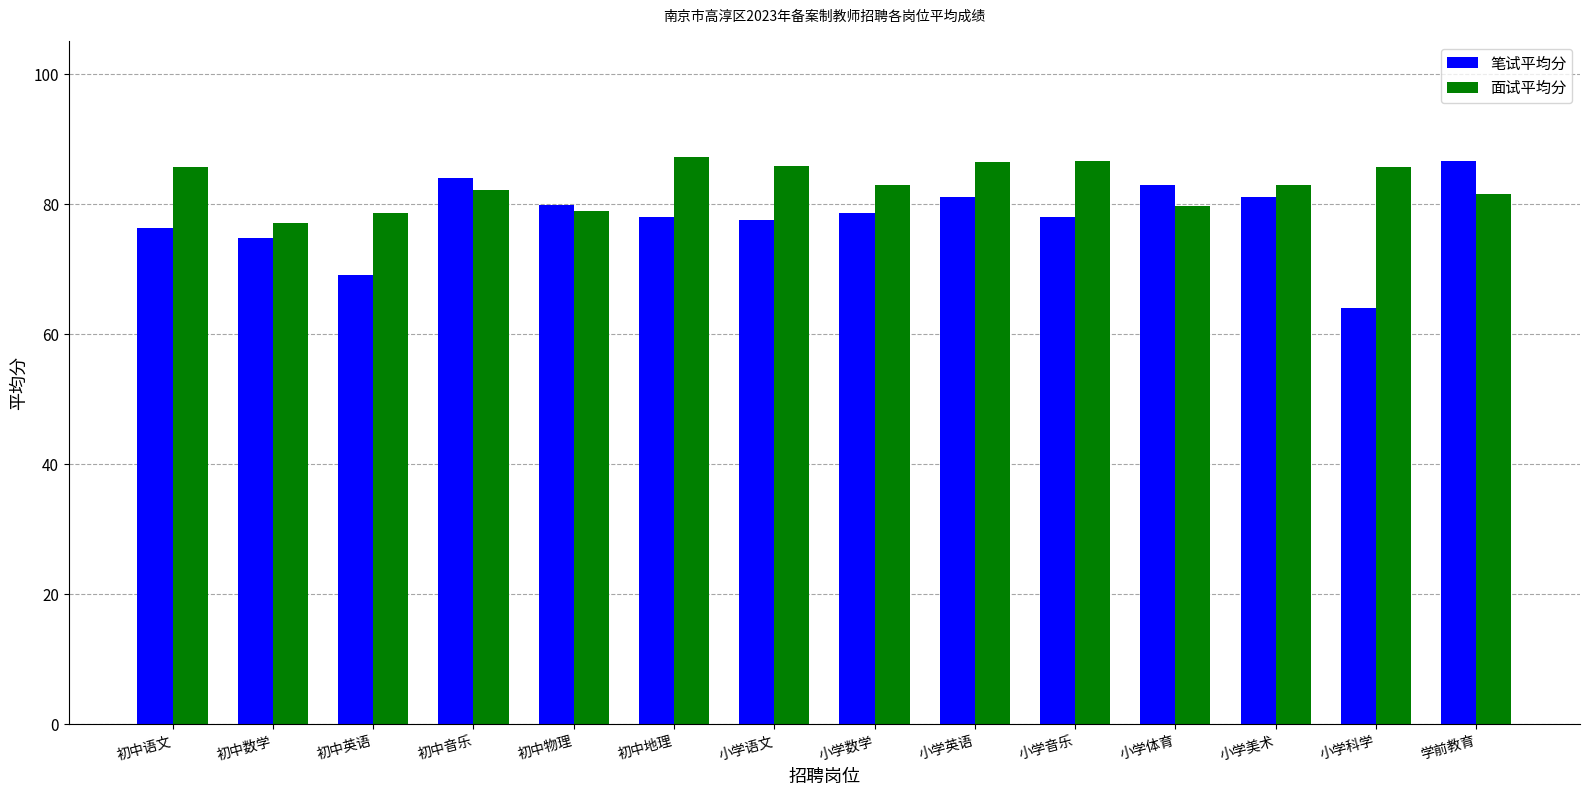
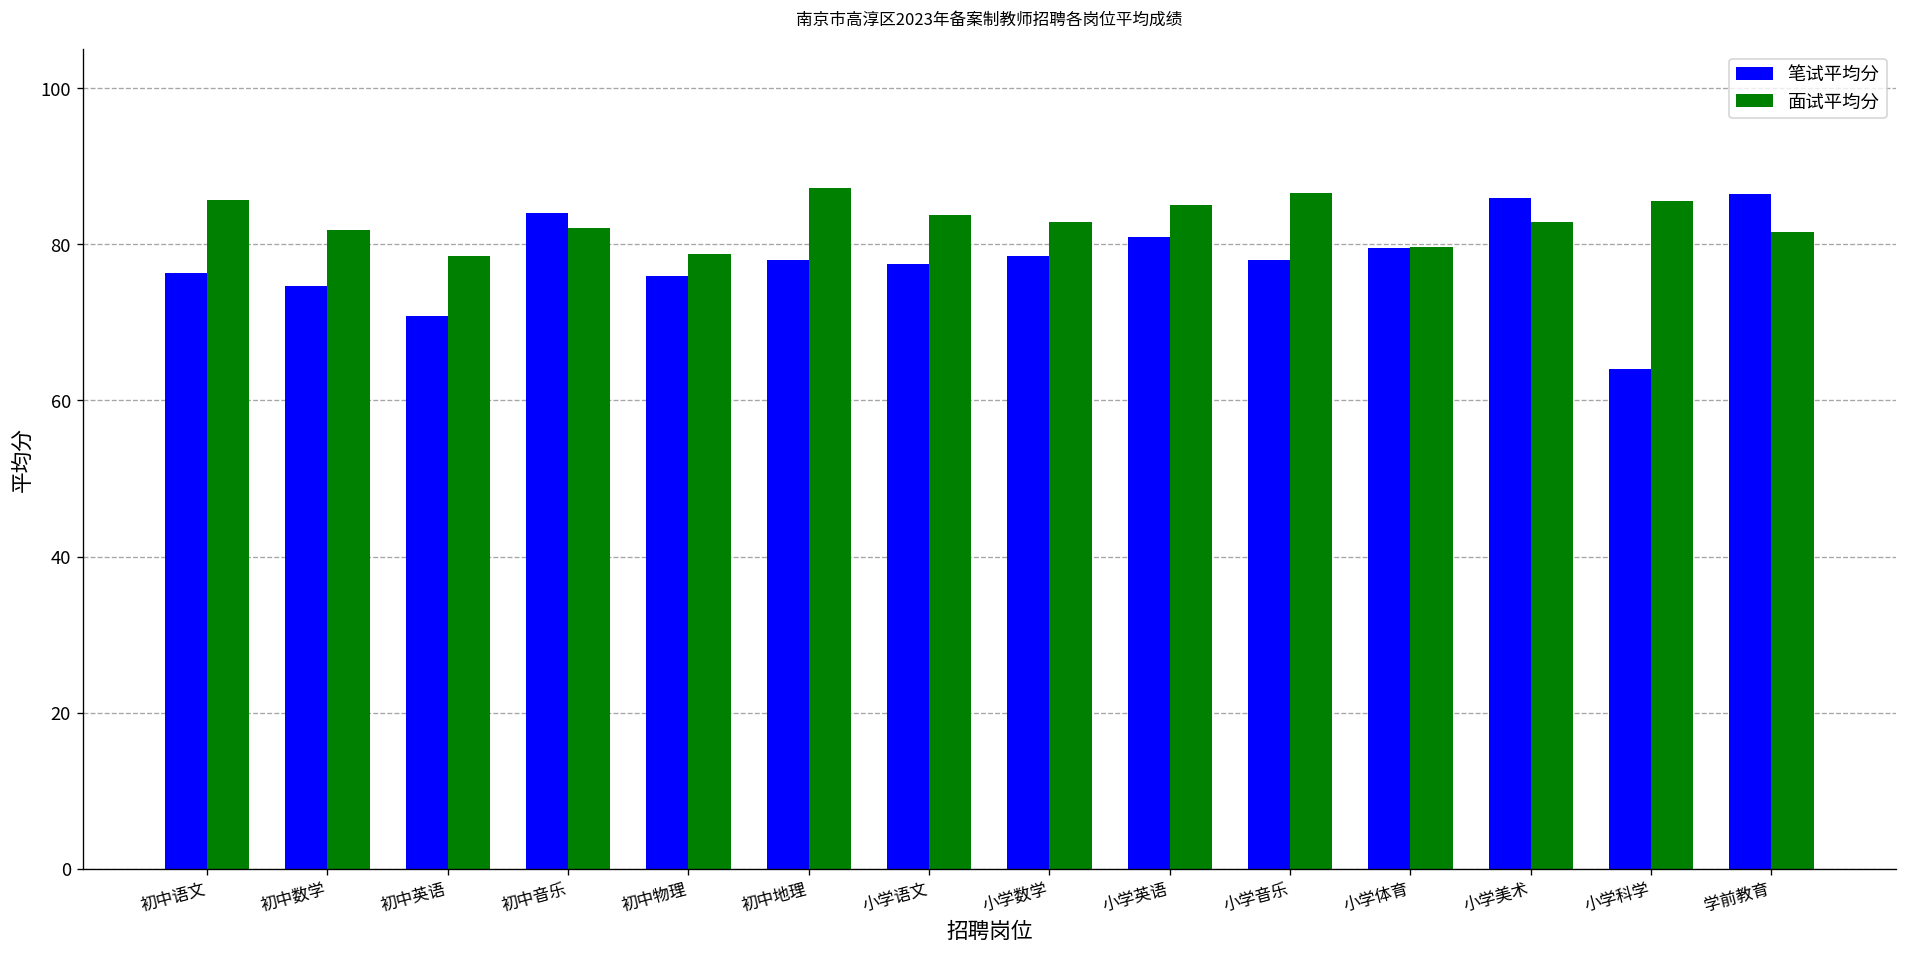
面试平均分, 初中数学: 77 -> 82
笔试平均分, 初中英语: 69 -> 71
笔试平均分, 初中物理: 80 -> 76
面试平均分, 小学语文: 86 -> 84
面试平均分, 小学英语: 86 -> 85
笔试平均分, 小学体育: 83 -> 80
笔试平均分, 小学美术: 81 -> 86
